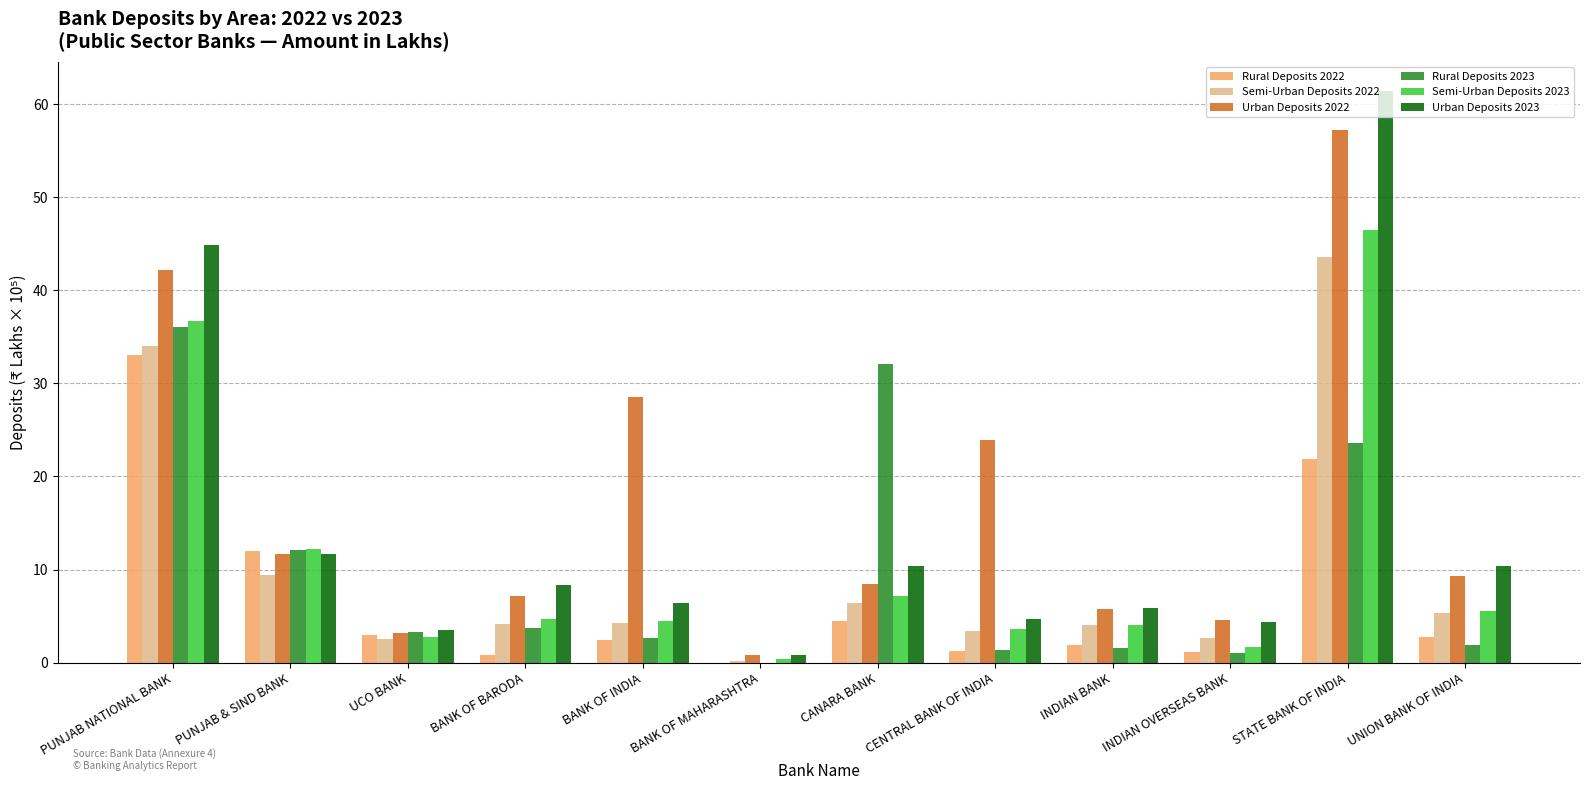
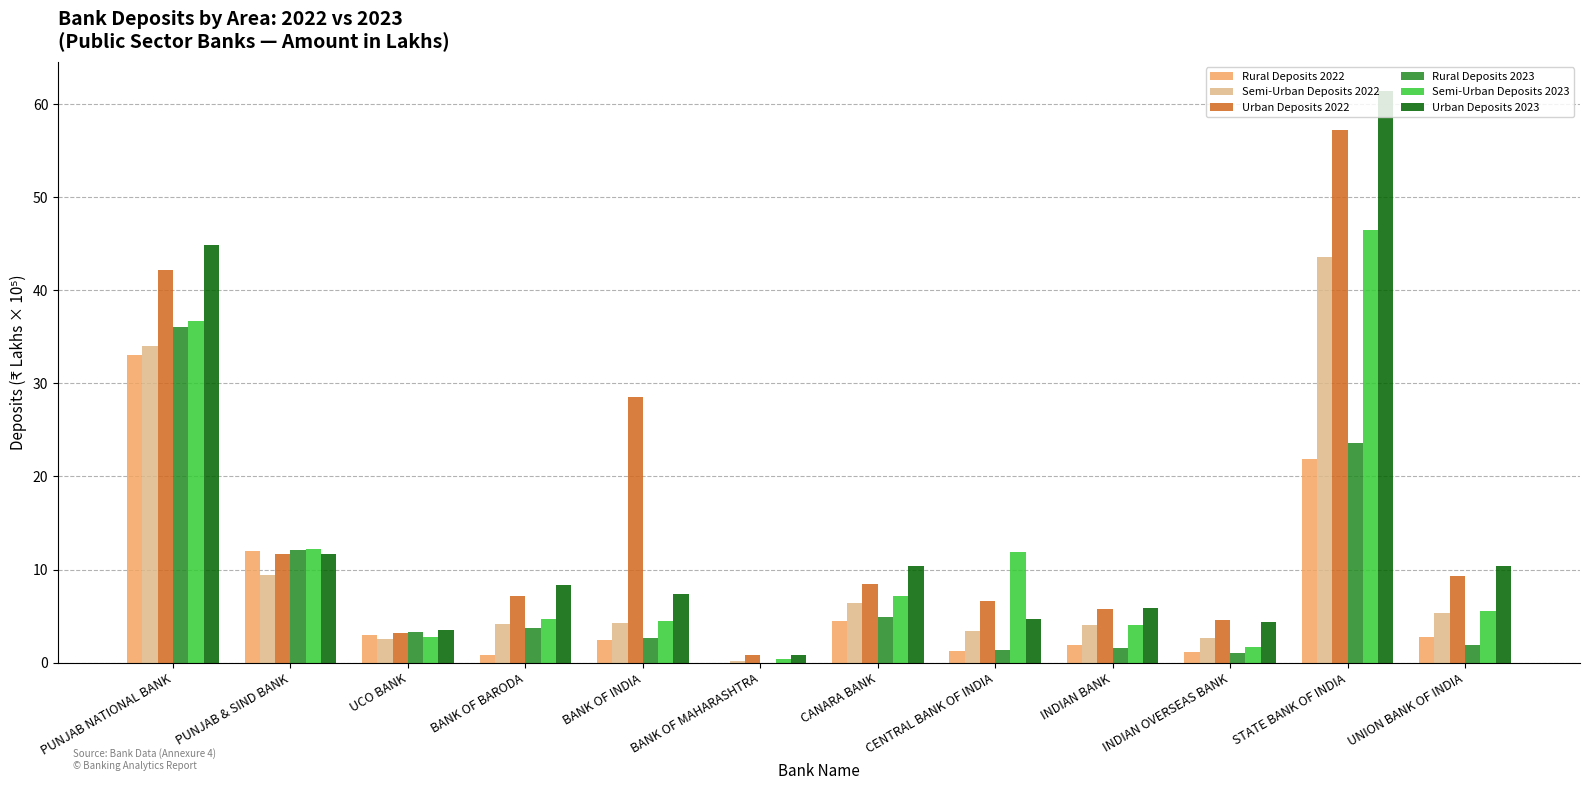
Urban Deposits 2023, BANK OF INDIA: 6 -> 7
Rural Deposits 2023, CANARA BANK: 32 -> 5
Urban Deposits 2022, CENTRAL BANK OF INDIA: 24 -> 7
Semi-Urban Deposits 2023, CENTRAL BANK OF INDIA: 4 -> 12
